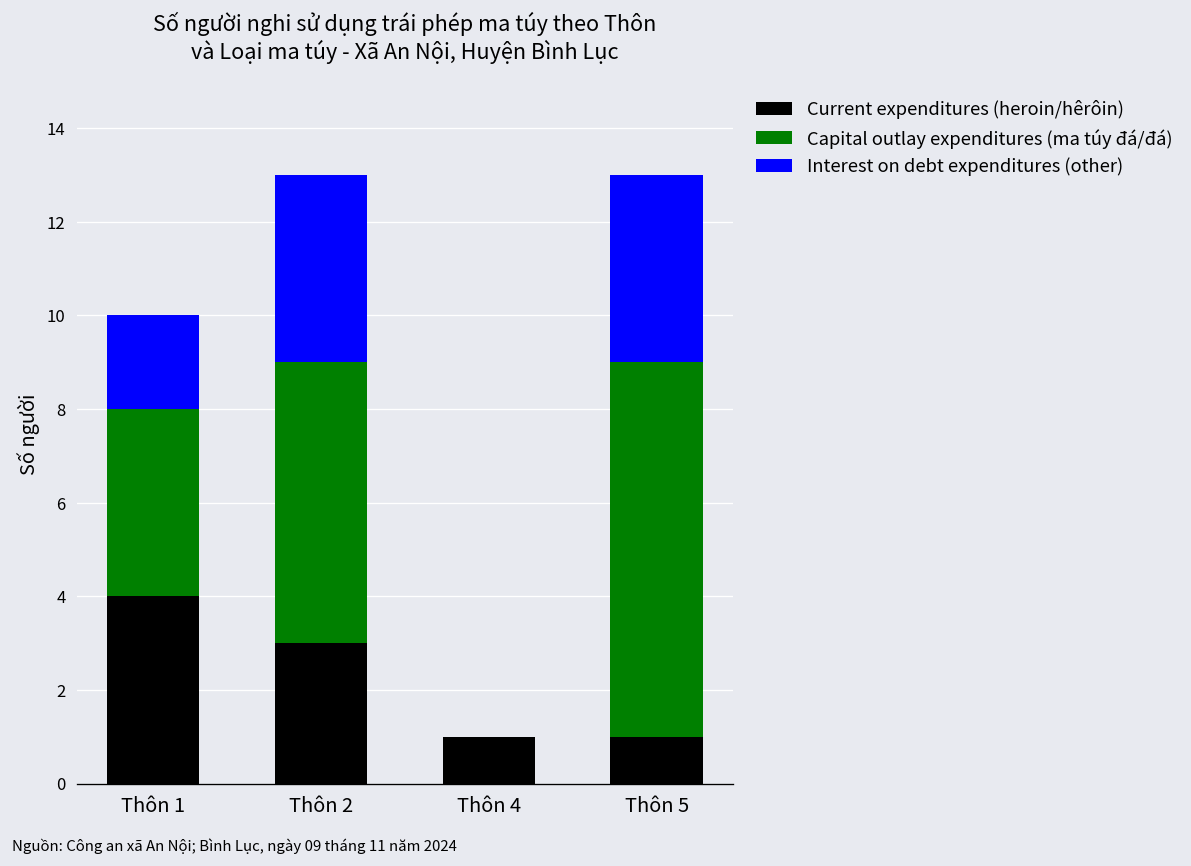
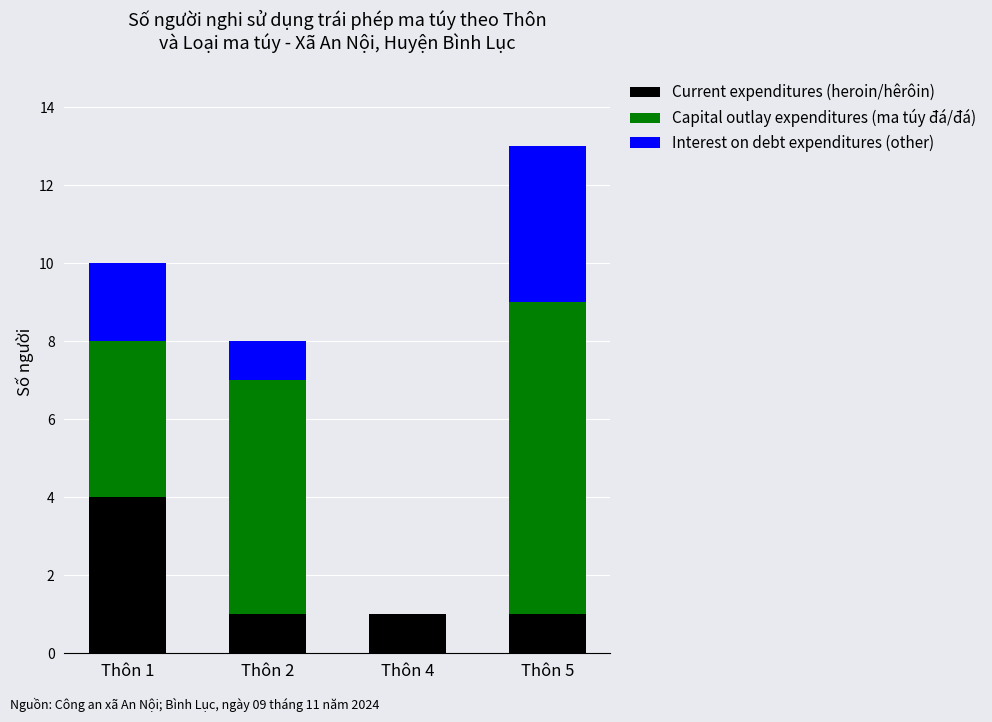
Current expenditures (heroin/hêrôin), Thôn 2: 3 -> 1
Interest on debt expenditures (other), Thôn 2: 4 -> 1
